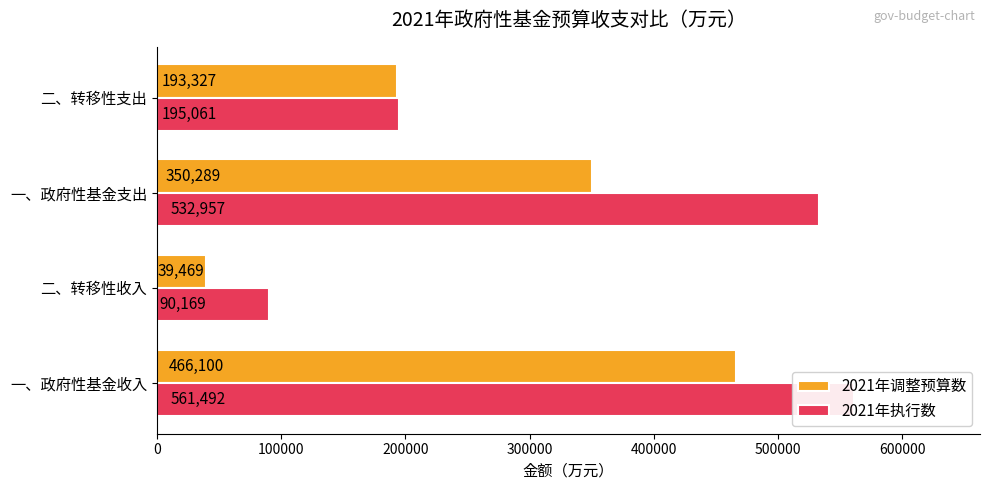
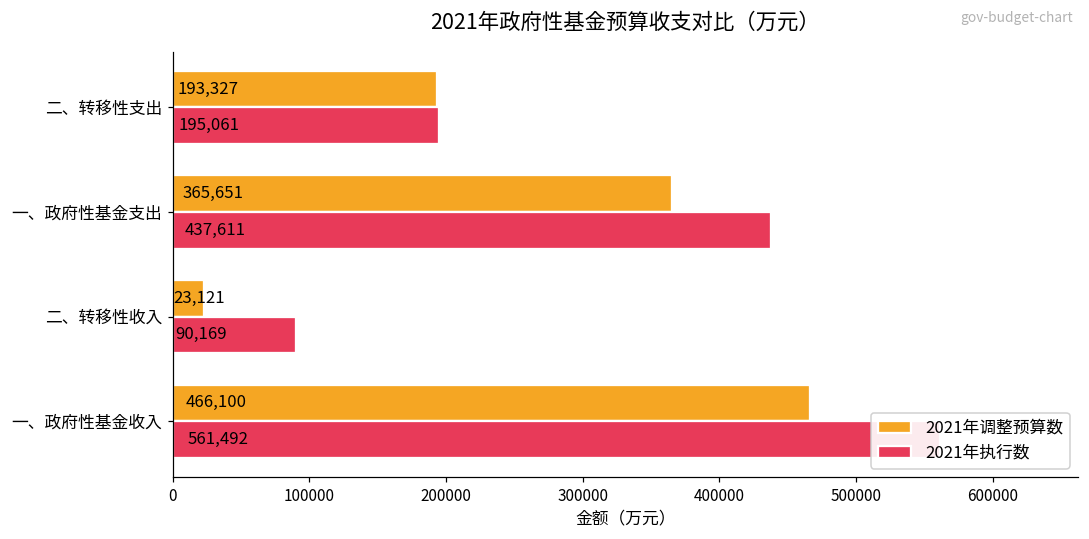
2021年调整预算数, 一、政府性基金支出: 350,289 -> 365,651
2021年执行数, 一、政府性基金支出: 532,957 -> 437,611
2021年调整预算数, 二、转移性收入: 39,469 -> 23,121
